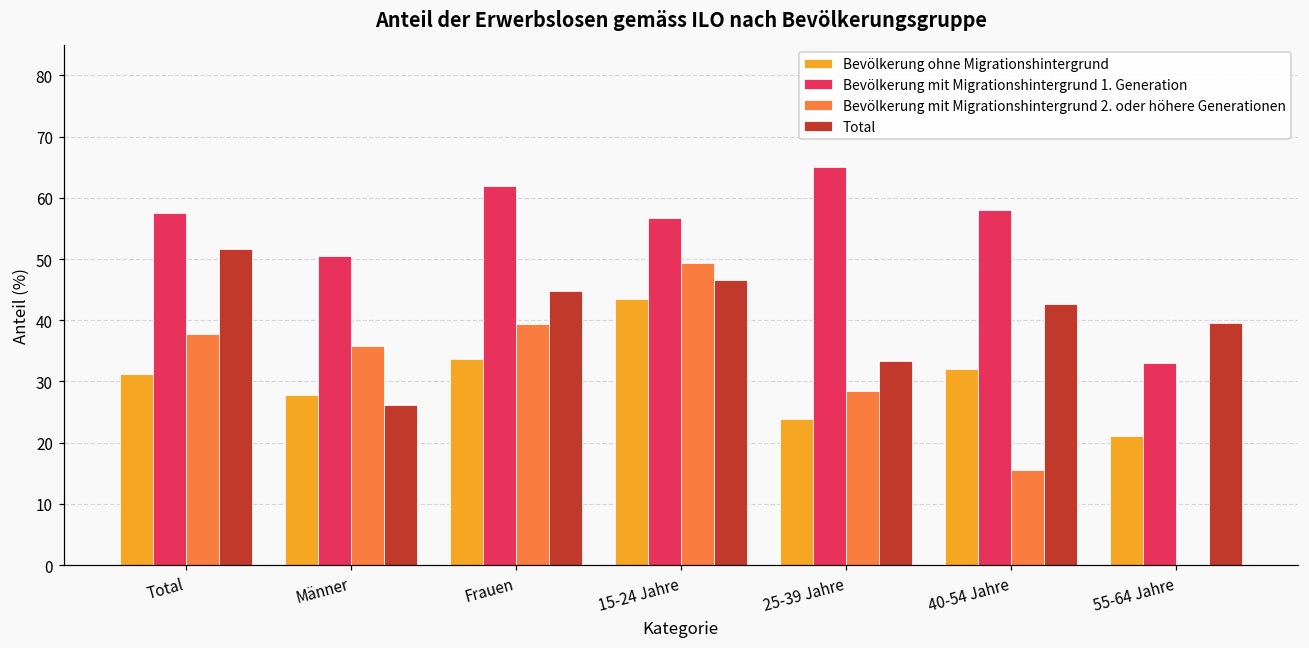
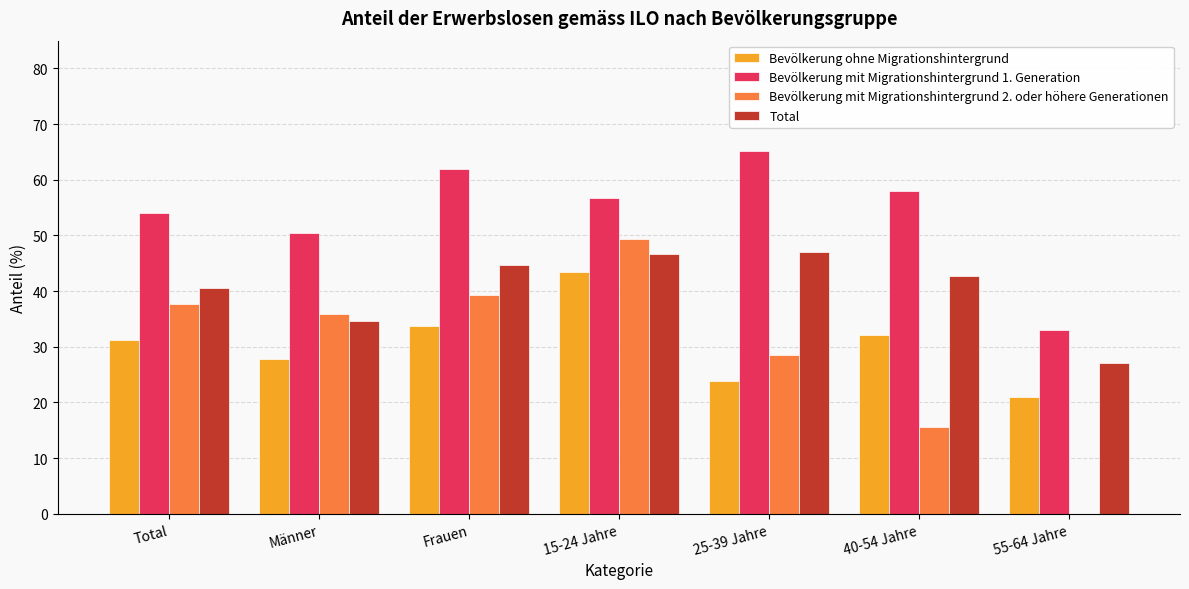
Bevölkerung mit Migrationshintergrund 1. Generation, Total: 58 -> 54
Total, Total: 52 -> 40
Total, Männer: 26 -> 35
Total, 25-39 Jahre: 33 -> 47
Total, 55-64 Jahre: 40 -> 27
